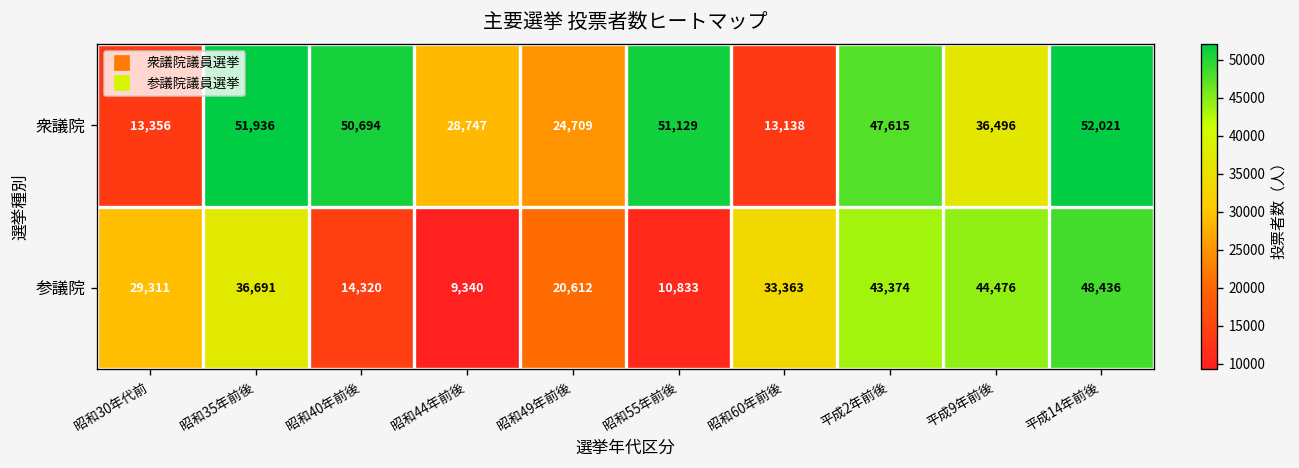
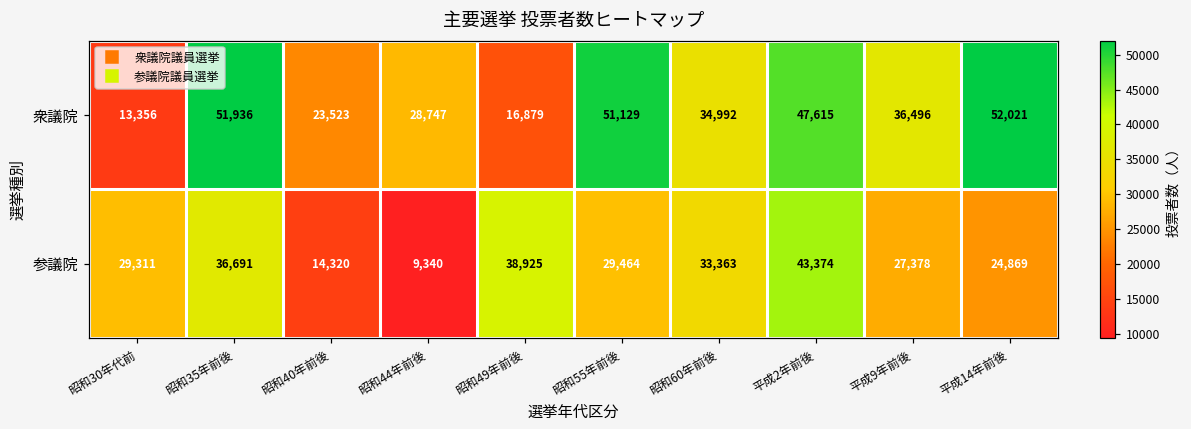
衆議院, 昭和40年前後: 50,694 -> 23,523
衆議院, 昭和49年前後: 24,709 -> 16,879
衆議院, 昭和60年前後: 13,138 -> 34,992
参議院, 昭和49年前後: 20,612 -> 38,925
参議院, 昭和55年前後: 10,833 -> 29,464
参議院, 平成9年前後: 44,476 -> 27,378
参議院, 平成14年前後: 48,436 -> 24,869
